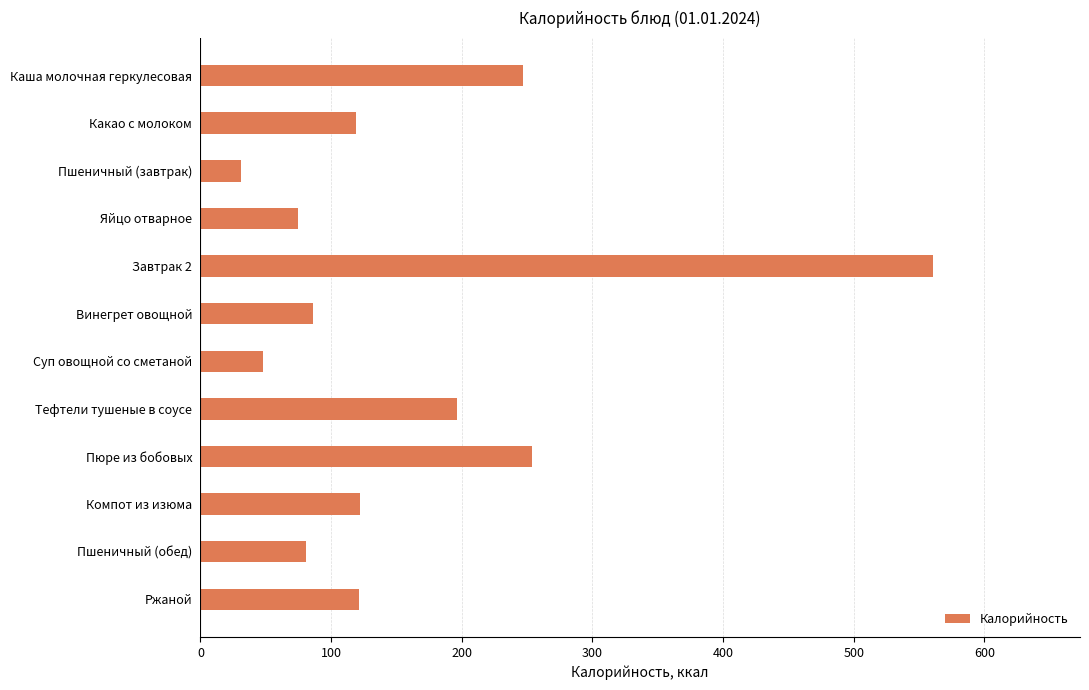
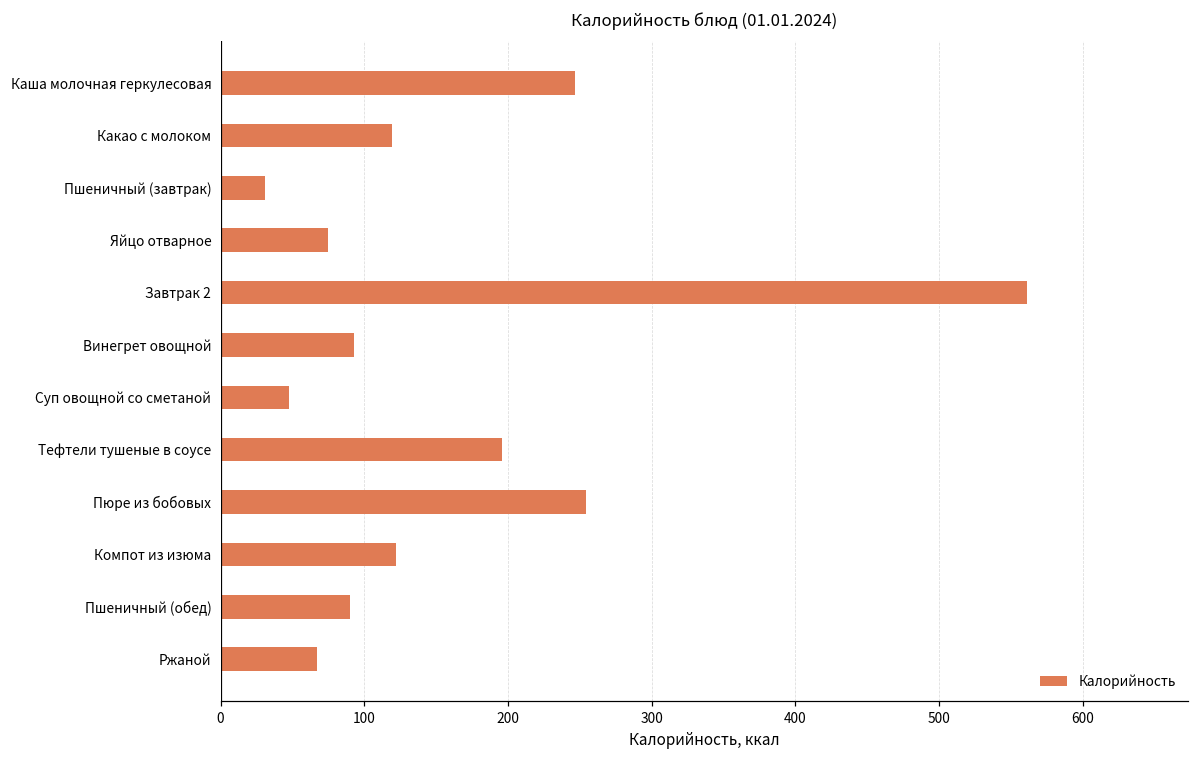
Винегрет овощной: 86 -> 93
Пшеничный (обед): 81 -> 90
Ржаной: 121 -> 67
